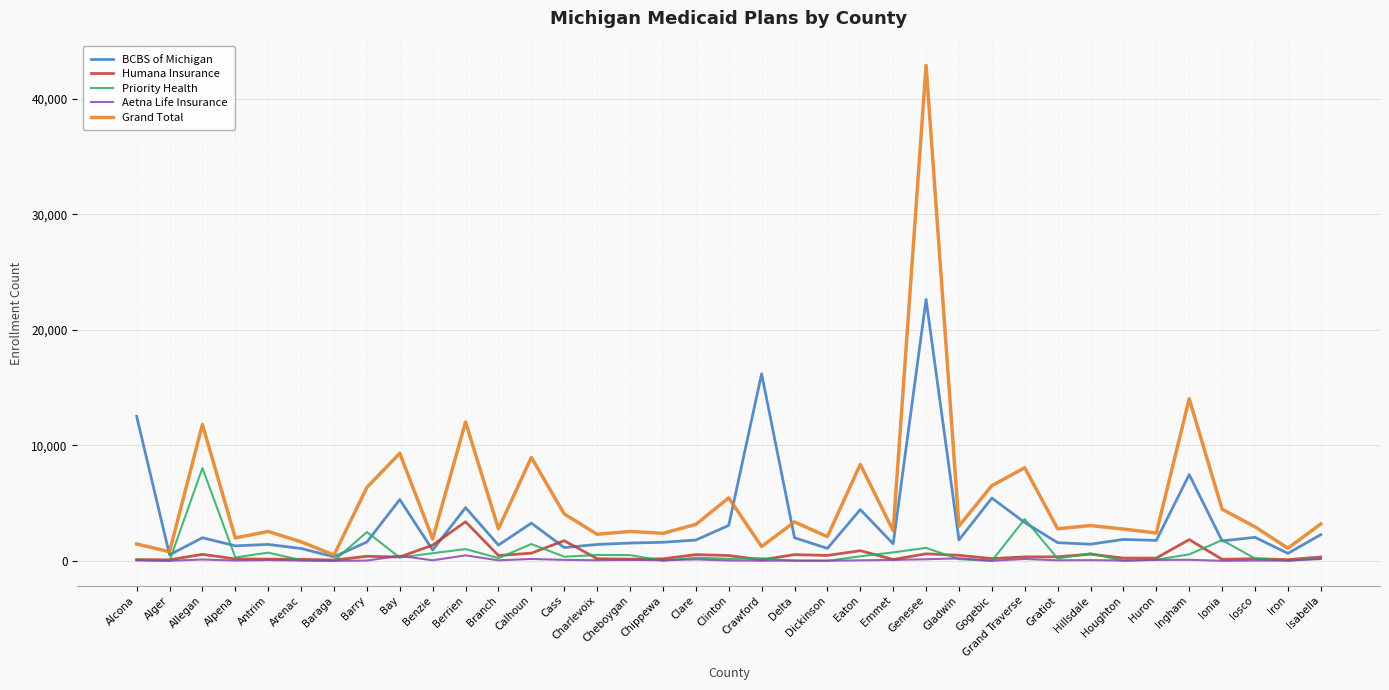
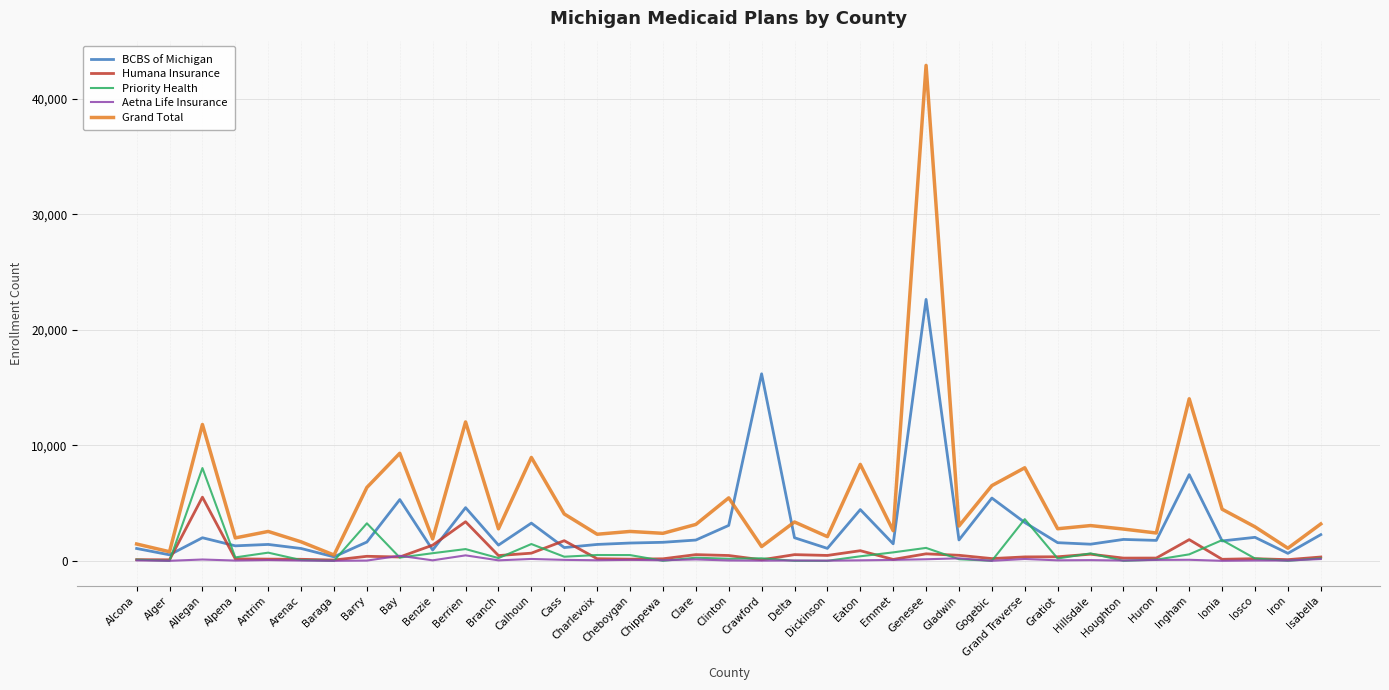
BCBS of Michigan, Alcona: 12,500 -> 1,100
Humana Insurance, Allegan: 600 -> 5,500
Priority Health, Barry: 2,500 -> 3,200
